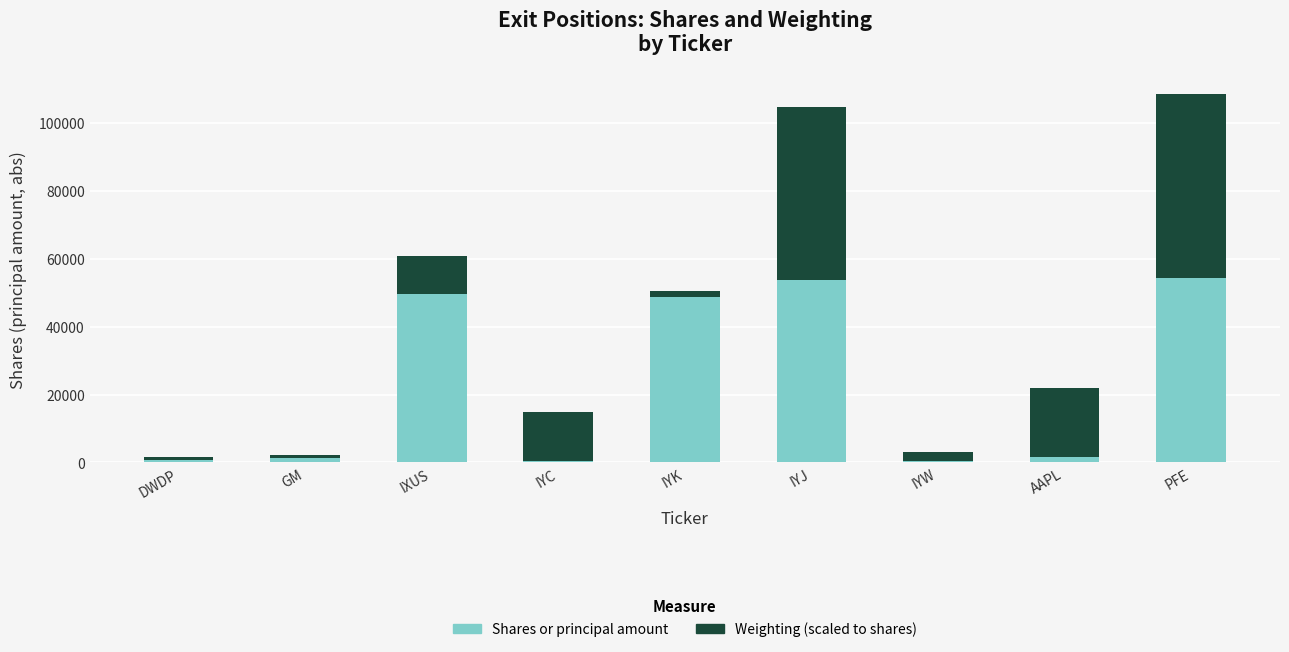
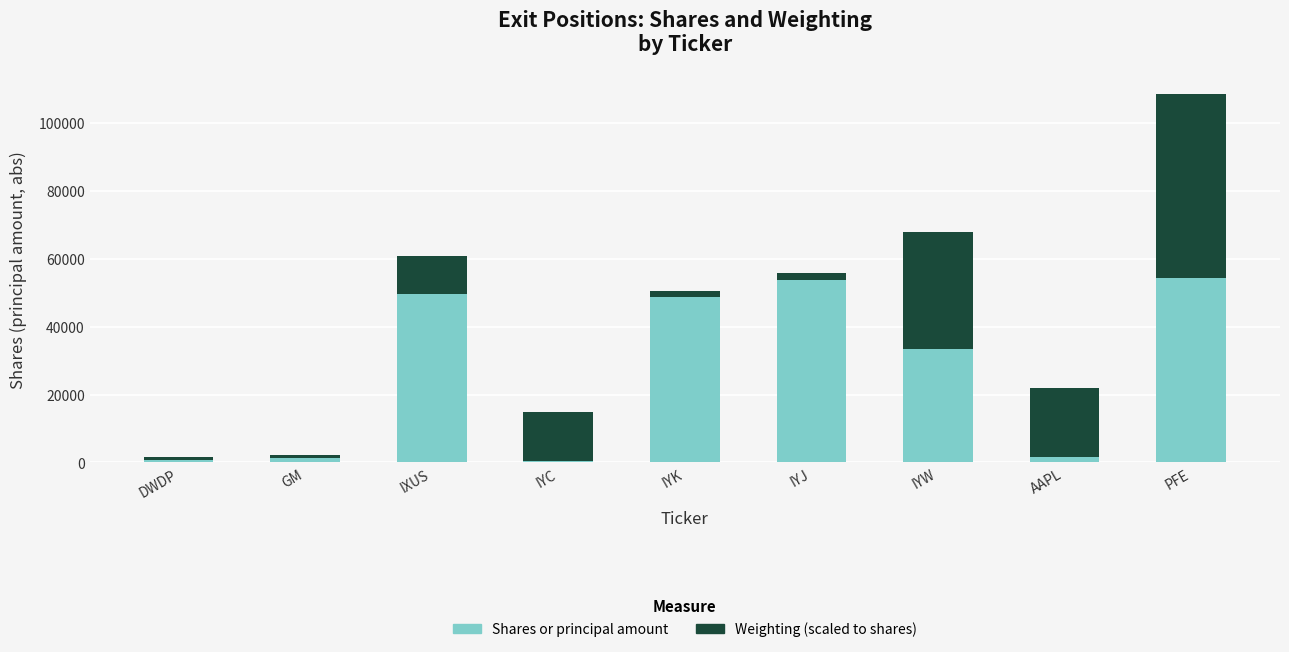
Weighting (scaled to shares), IYJ: 51000 -> 2000
Shares or principal amount, IYW: 1000 -> 33000
Weighting (scaled to shares), IYW: 3000 -> 35000
